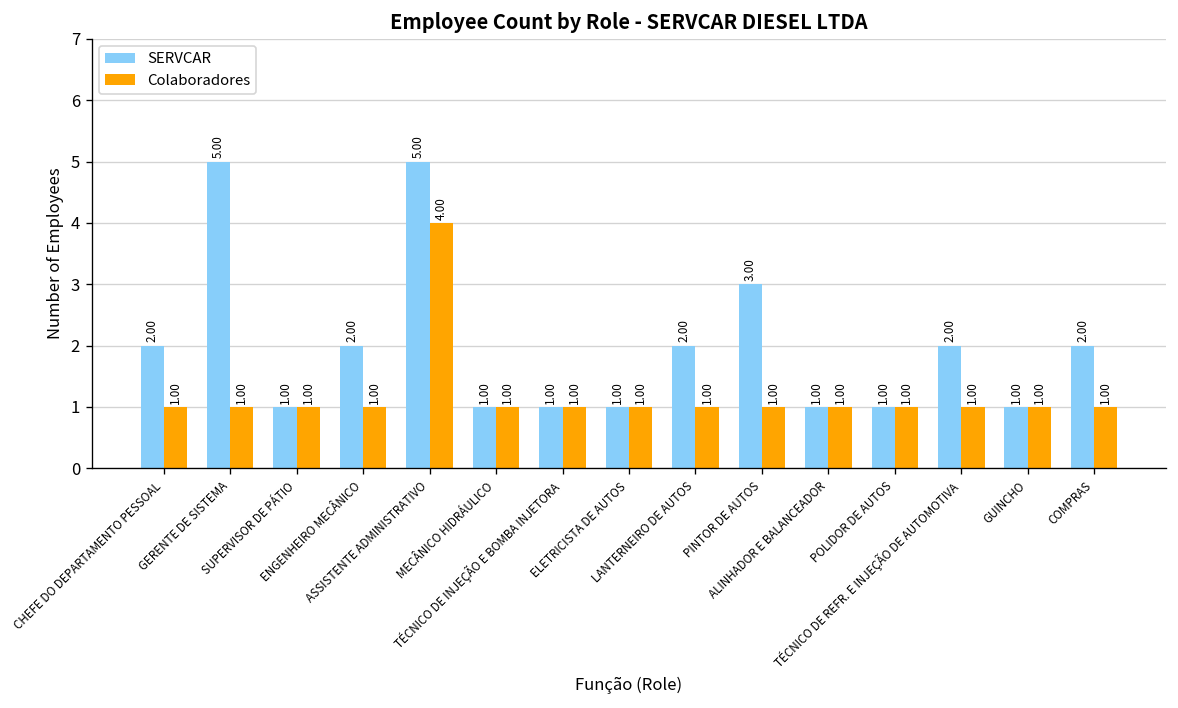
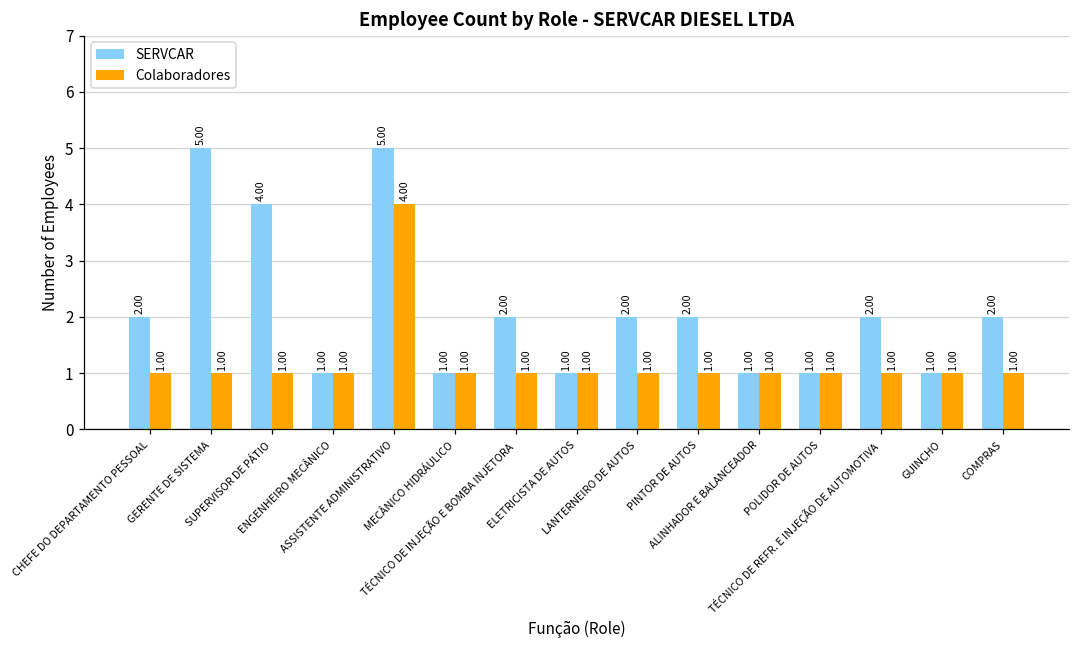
SERVCAR, SUPERVISOR DE PÁTIO: 1.00 -> 4.00
SERVCAR, ENGENHEIRO MECÂNICO: 2.00 -> 1.00
SERVCAR, TÉCNICO DE INJEÇÃO E BOMBA INJETORA: 1.00 -> 2.00
SERVCAR, PINTOR DE AUTOS: 3.00 -> 2.00
